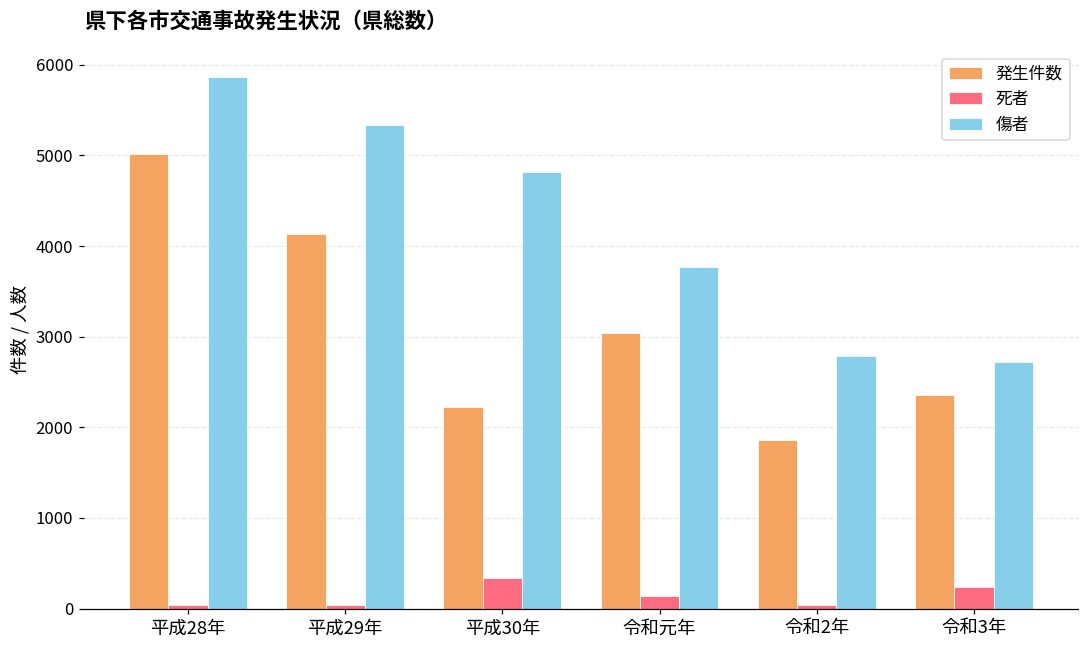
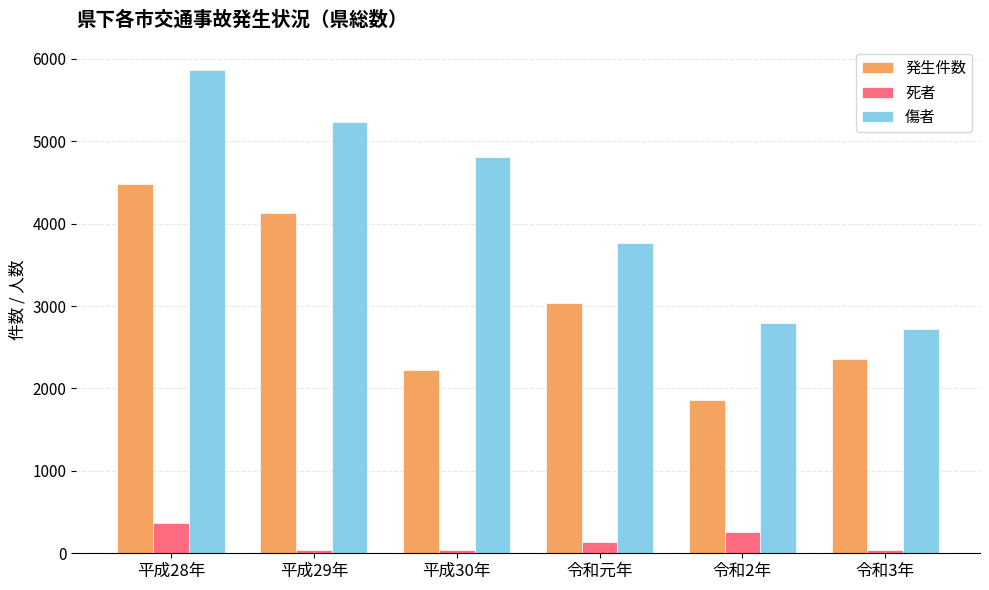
発生件数, 平成28年: 5000 -> 4500
死者, 平成28年: 0 -> 400
傷者, 平成29年: 5300 -> 5200
死者, 平成30年: 300 -> 0
死者, 令和2年: 0 -> 300
死者, 令和3年: 200 -> 0
